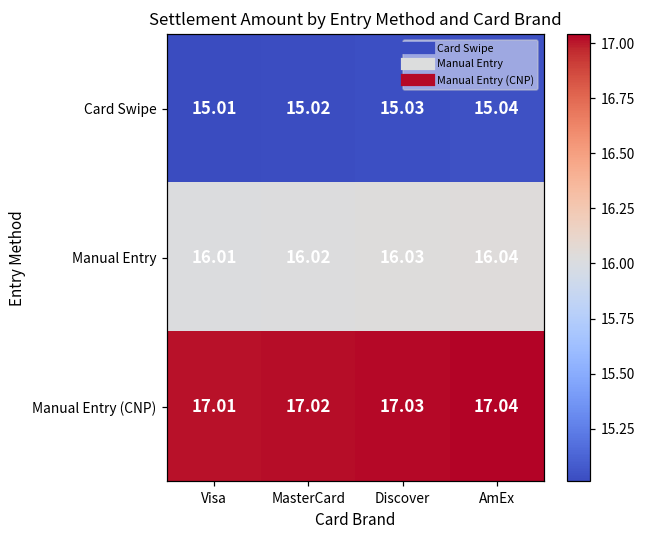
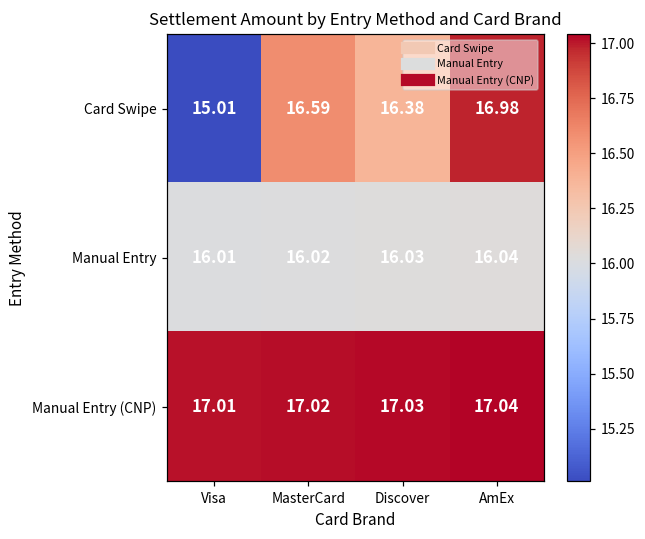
Card Swipe, MasterCard: 15.02 -> 16.59
Card Swipe, Discover: 15.03 -> 16.38
Card Swipe, AmEx: 15.04 -> 16.98
